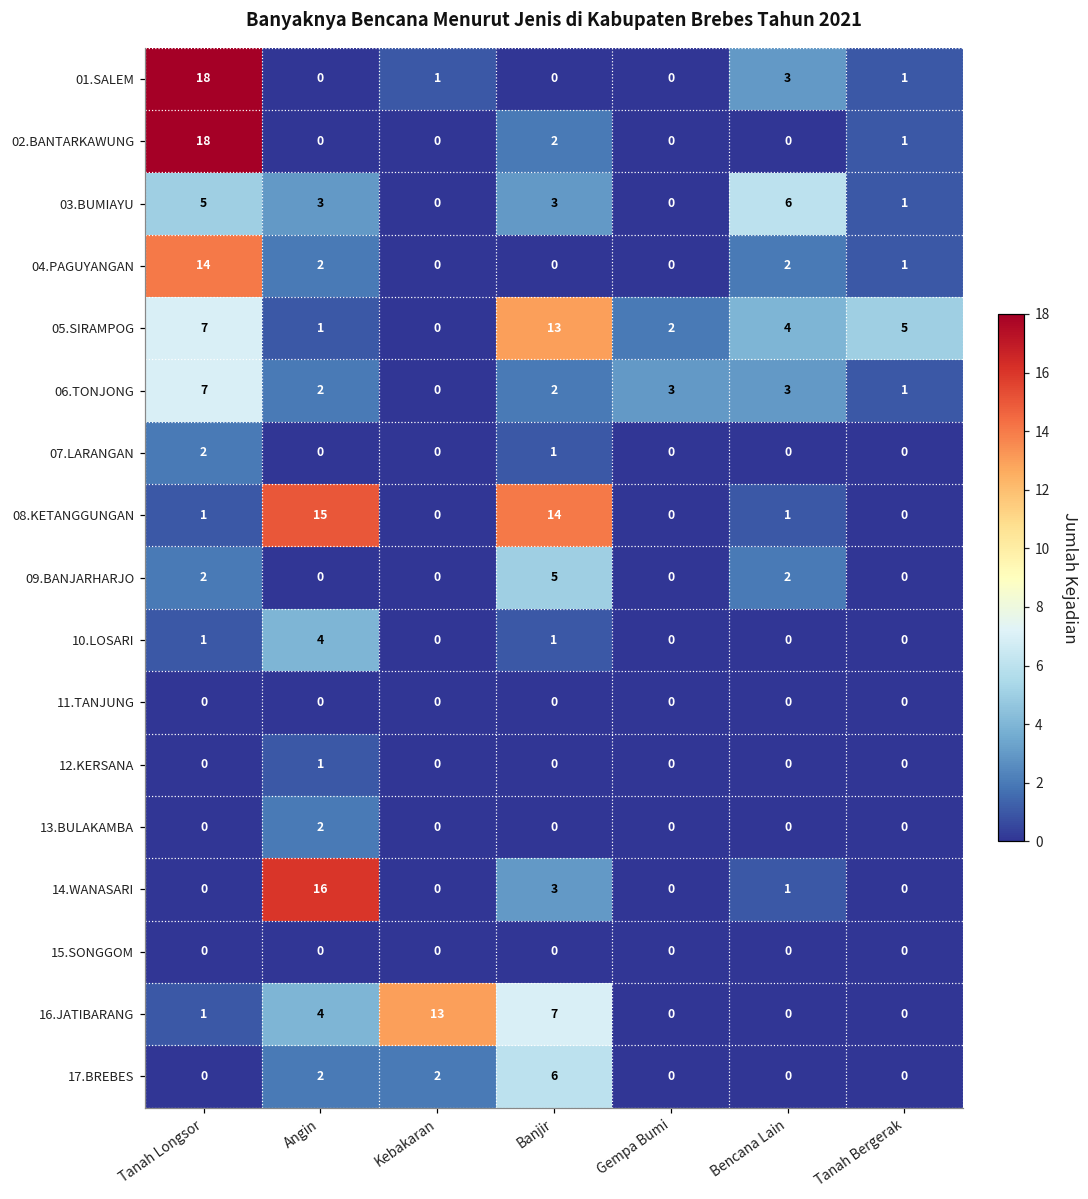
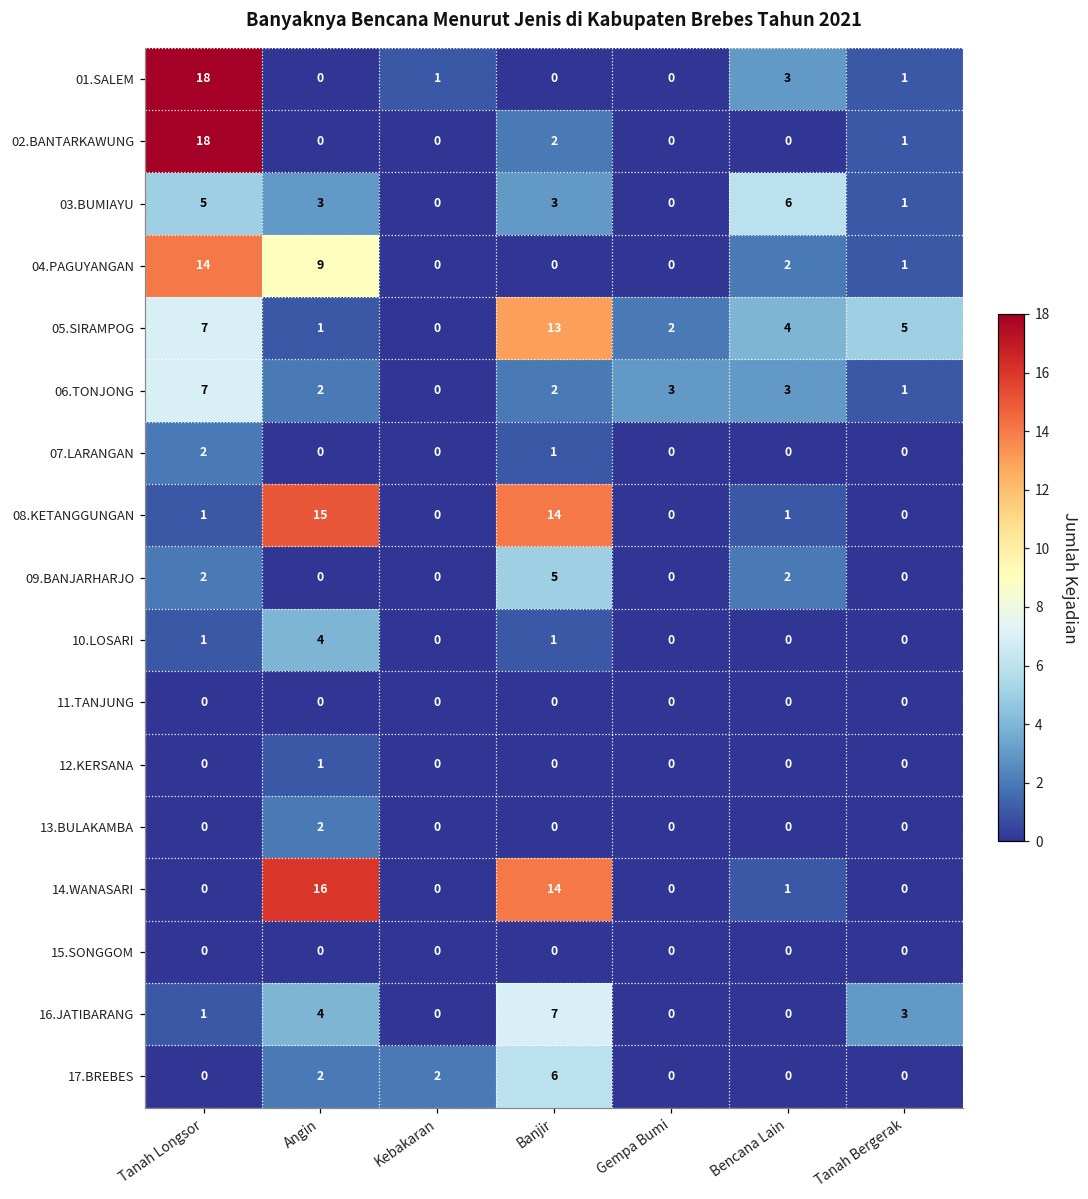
04.PAGUYANGAN, Angin: 2 -> 9
14.WANASARI, Banjir: 3 -> 14
16.JATIBARANG, Kebakaran: 13 -> 0
16.JATIBARANG, Tanah Bergerak: 0 -> 3
